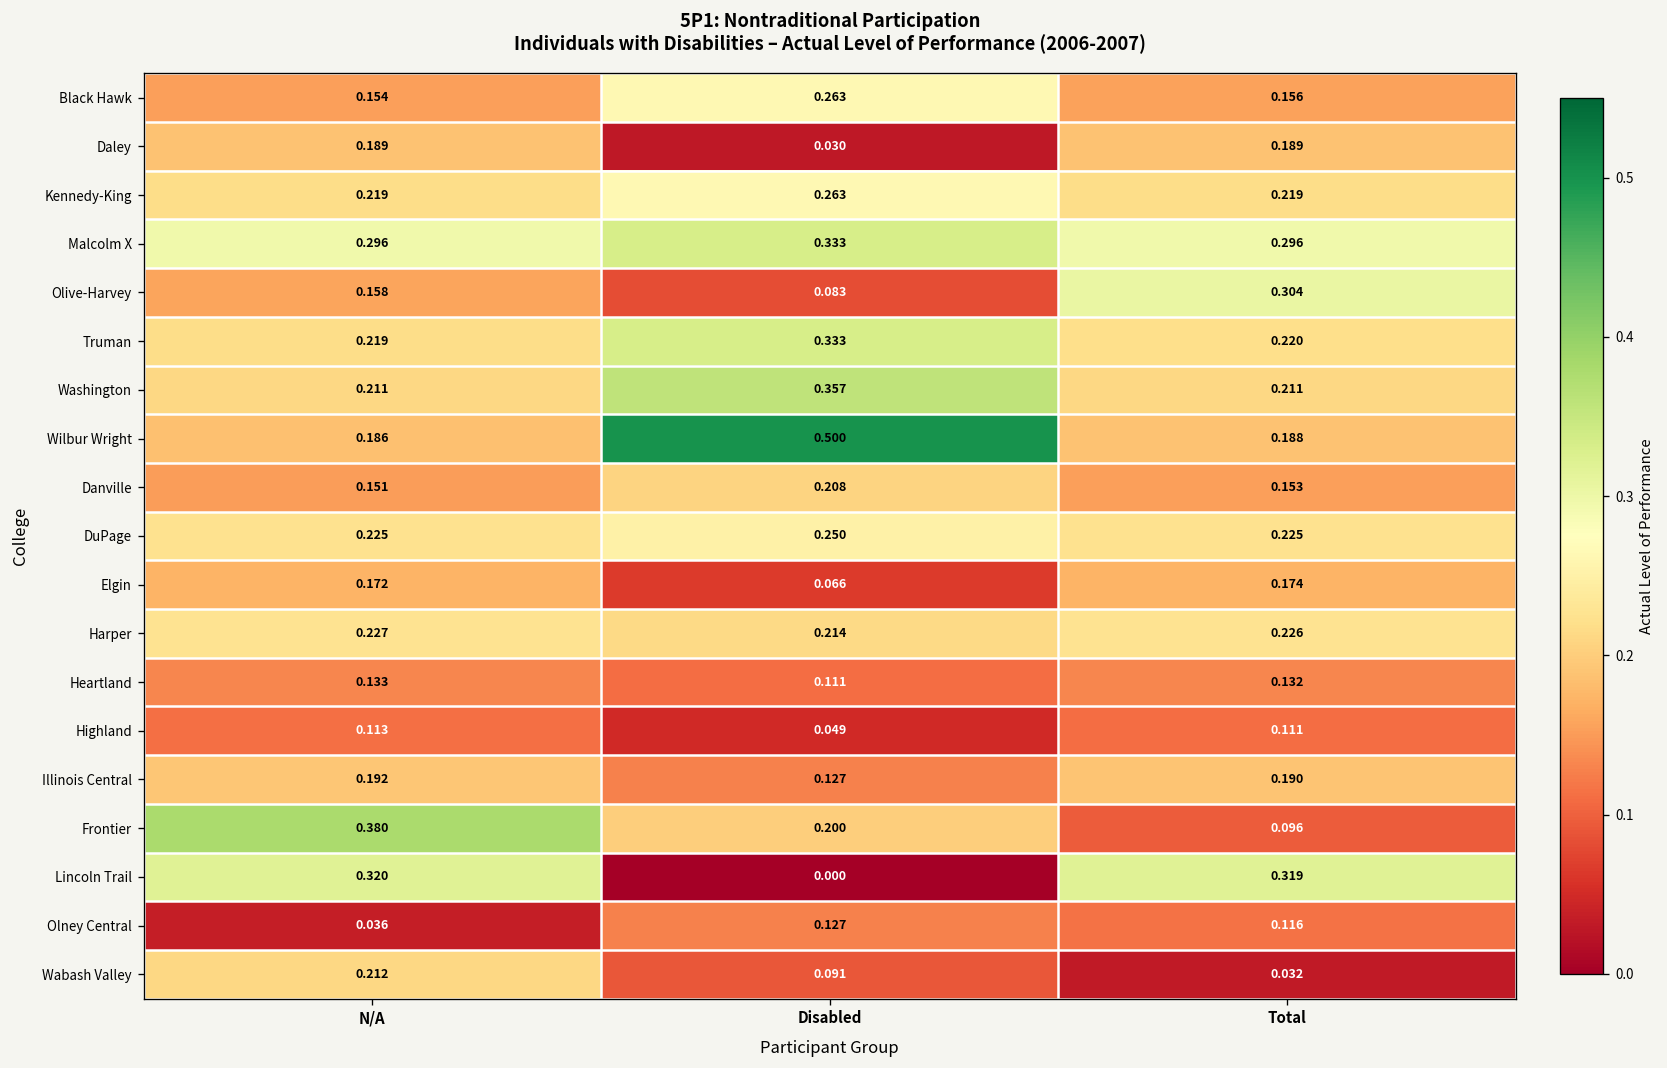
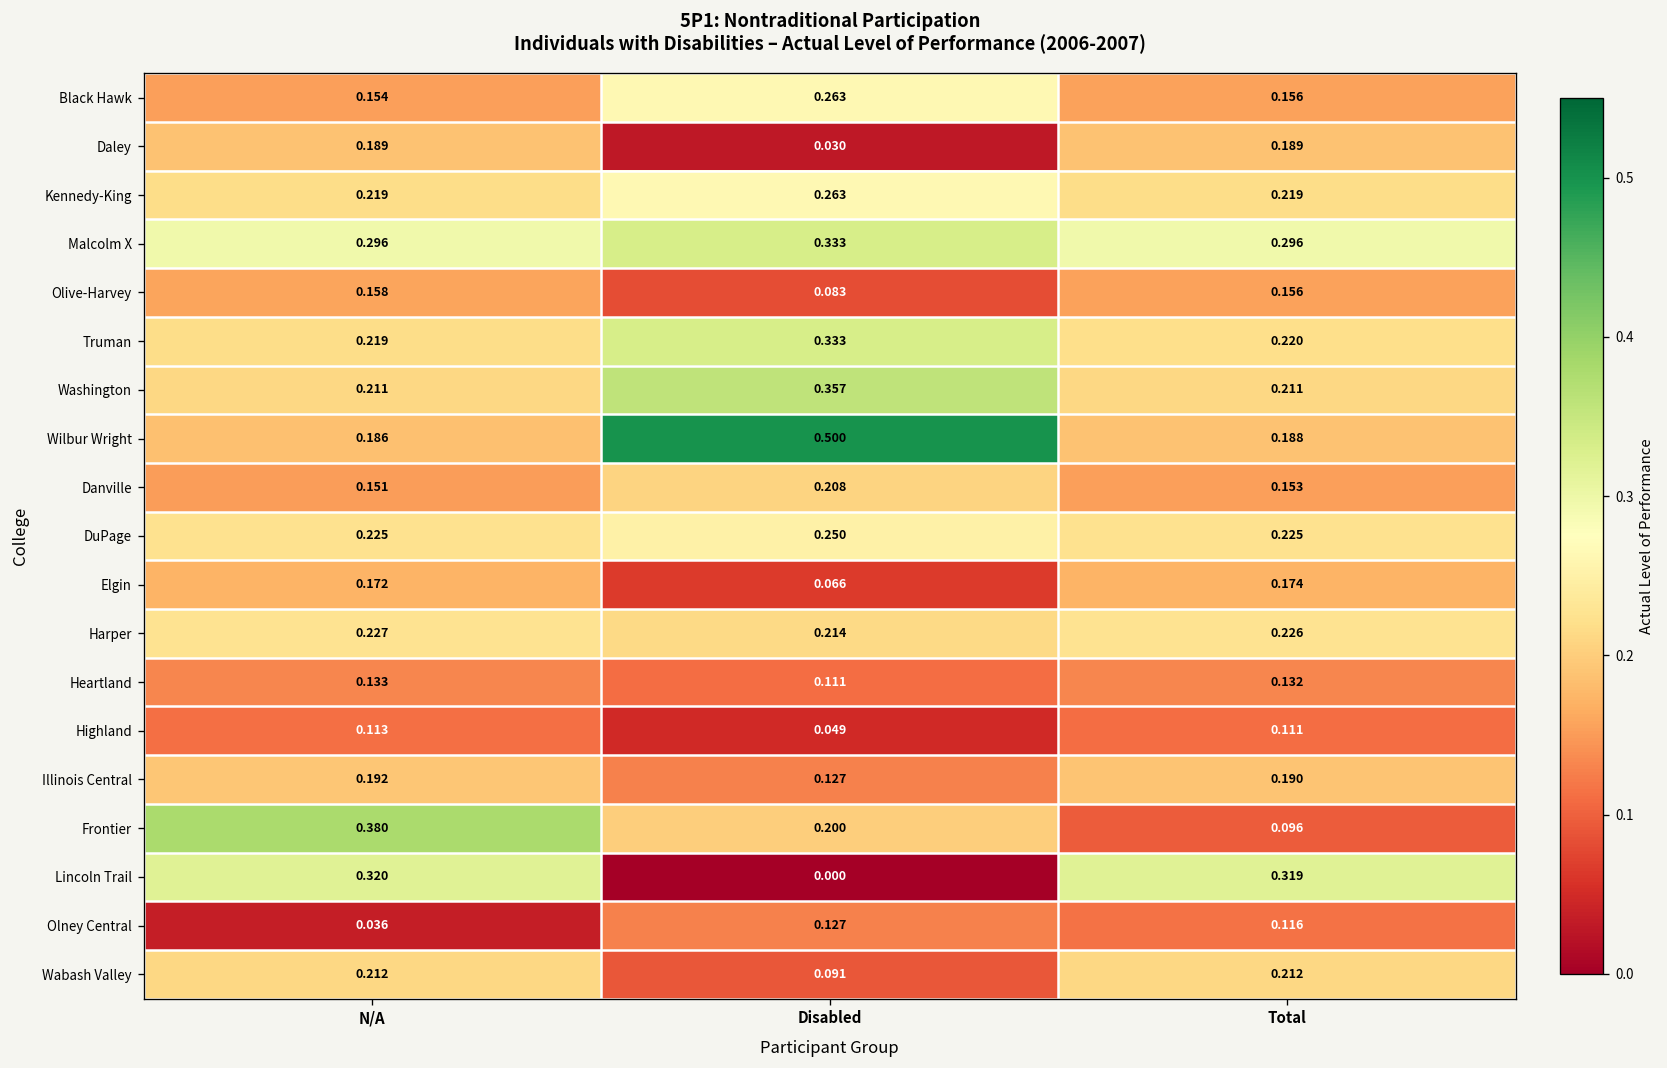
Olive-Harvey, Total: 0.304 -> 0.156
Wabash Valley, Total: 0.032 -> 0.212
